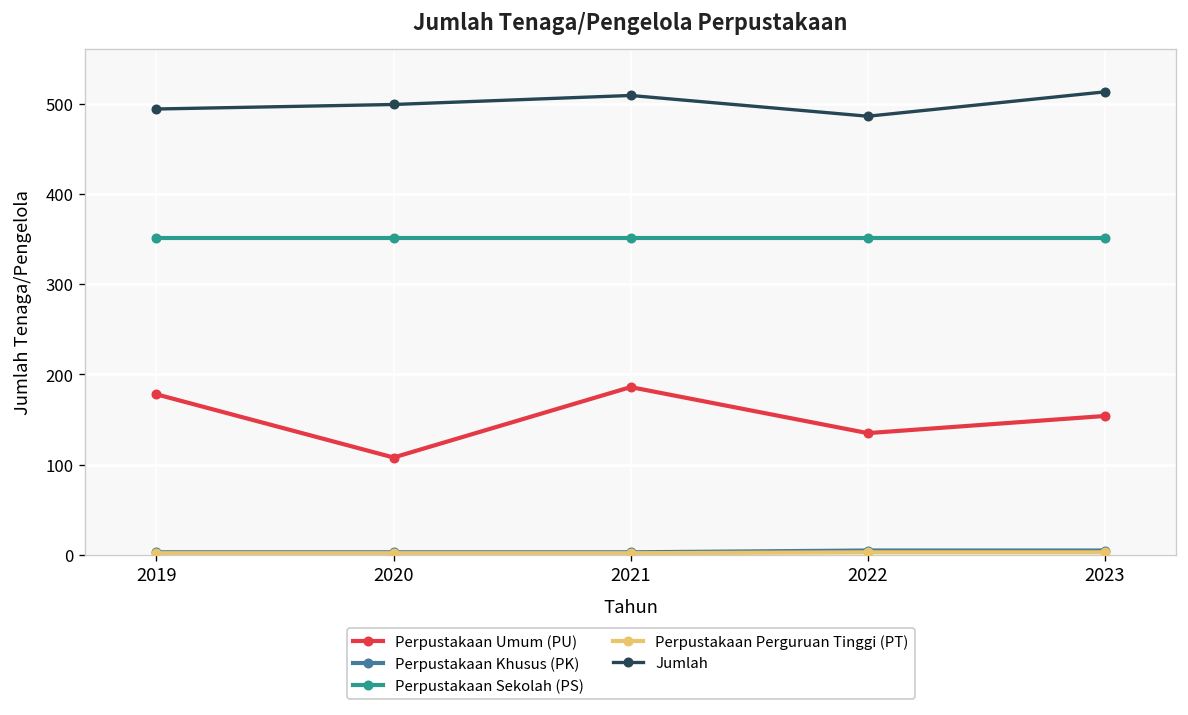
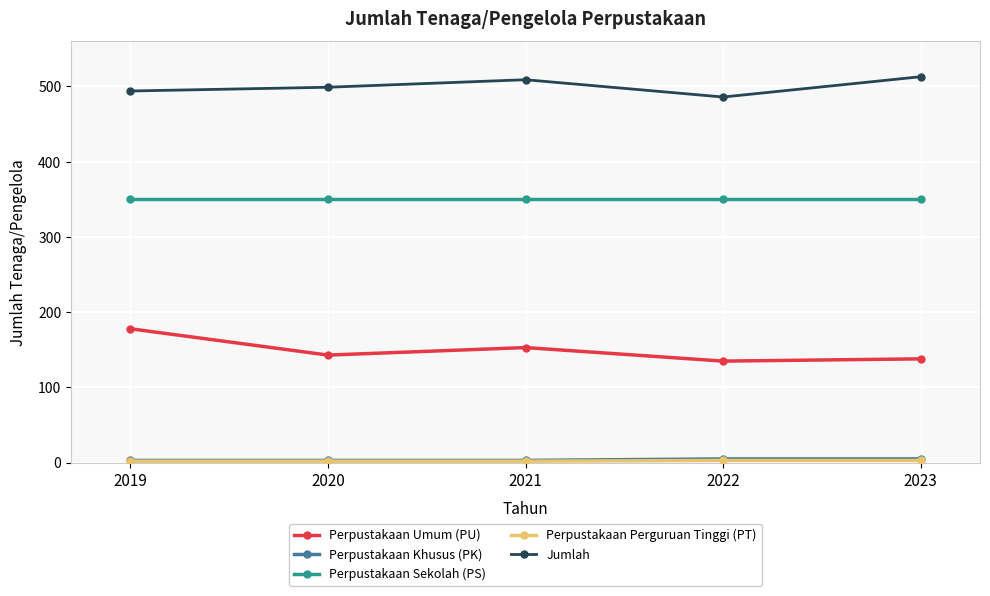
Perpustakaan Umum (PU), 2020: 110 -> 140
Perpustakaan Umum (PU), 2021: 190 -> 150
Perpustakaan Umum (PU), 2023: 150 -> 140
